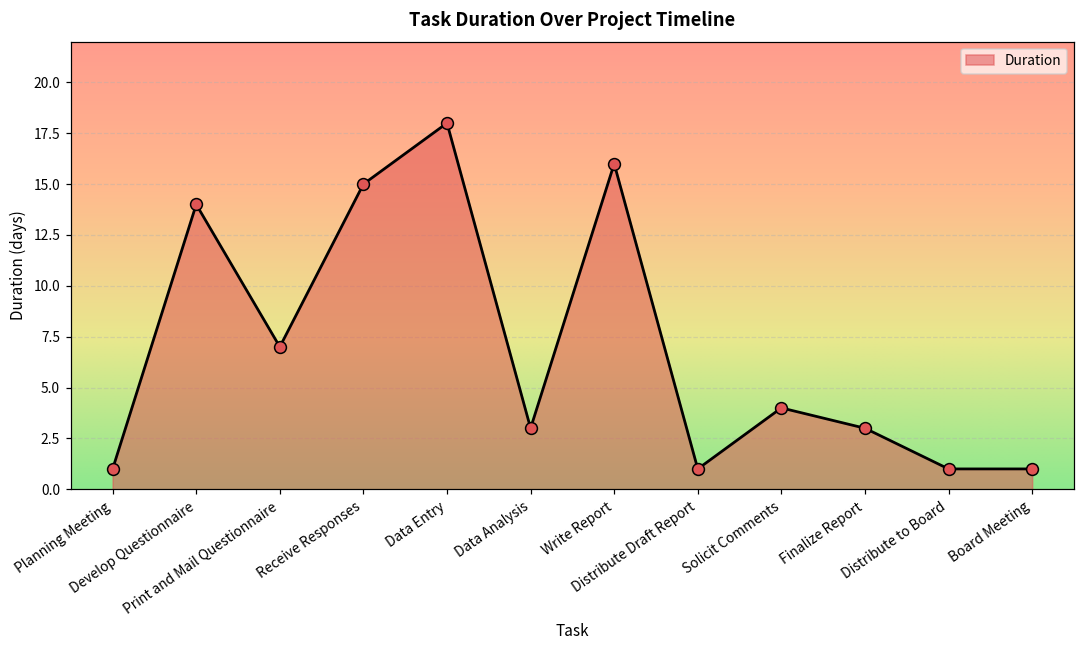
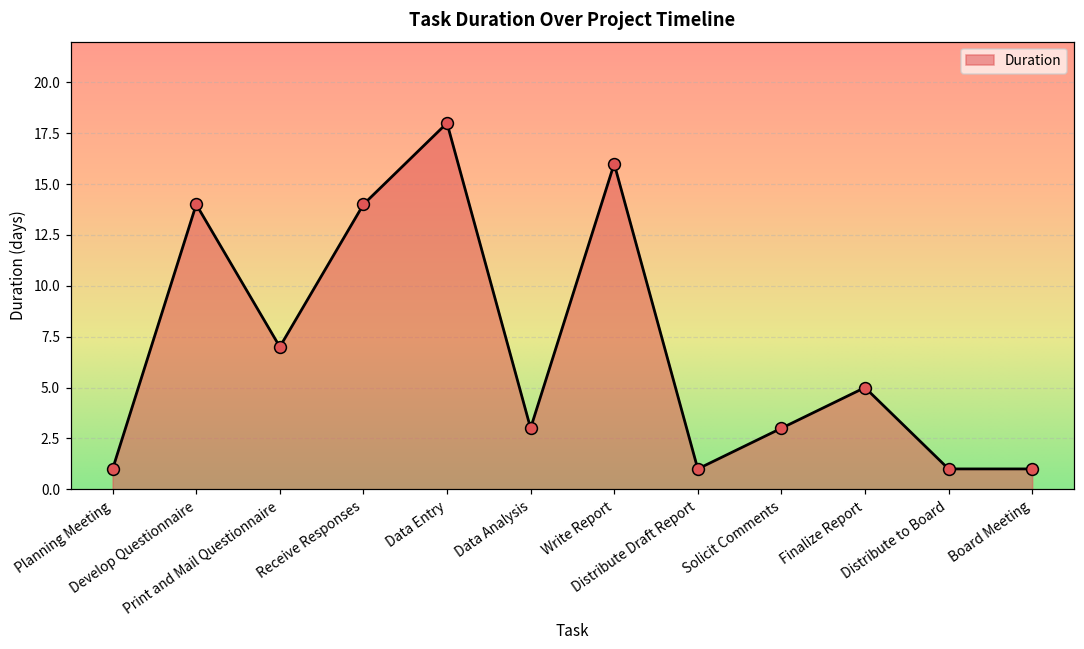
Receive Responses: 15 -> 14
Solicit Comments: 4 -> 3
Finalize Report: 3 -> 5
